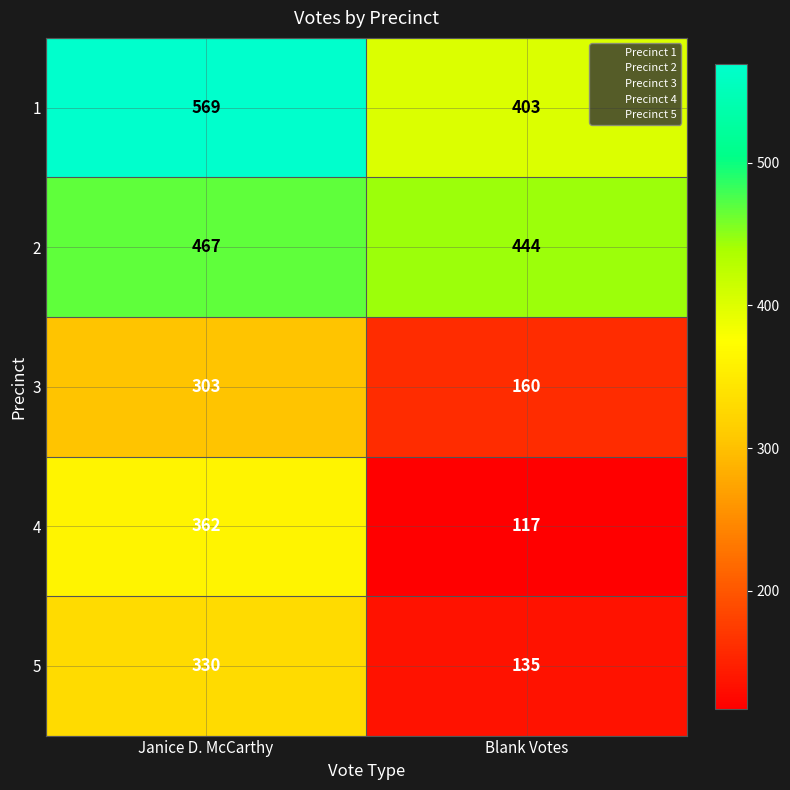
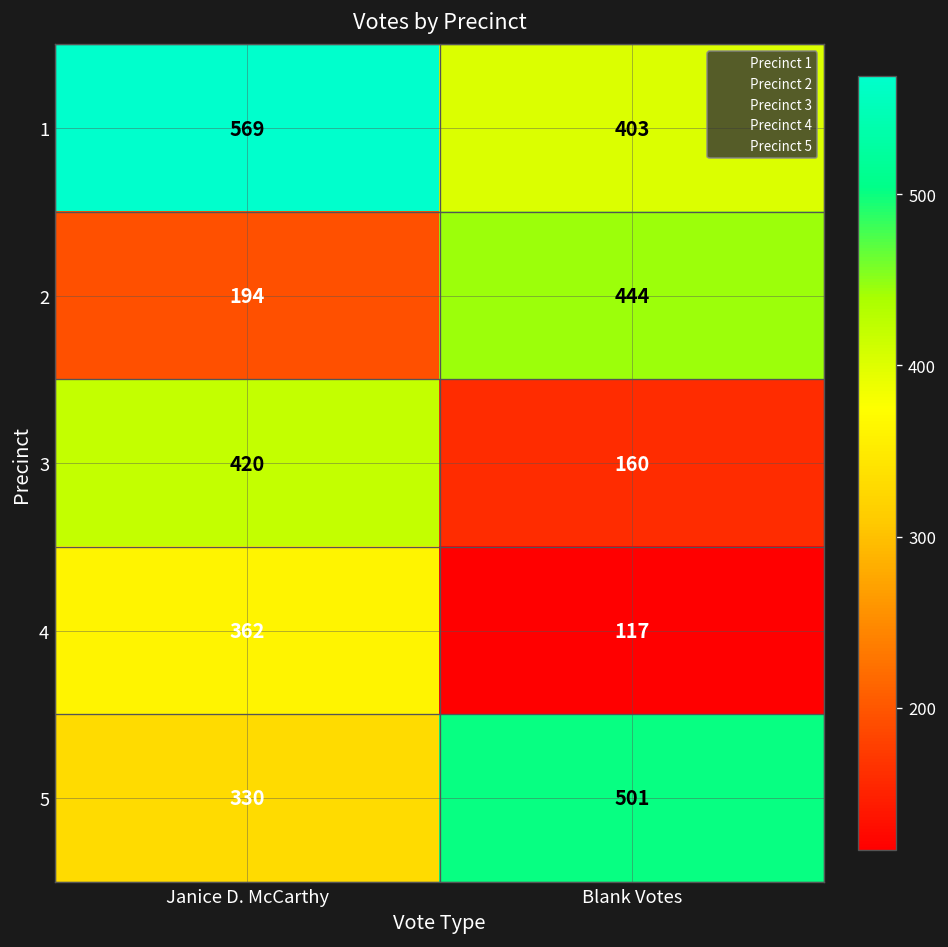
2, Janice D. McCarthy: 467 -> 194
3, Janice D. McCarthy: 303 -> 420
5, Blank Votes: 135 -> 501
